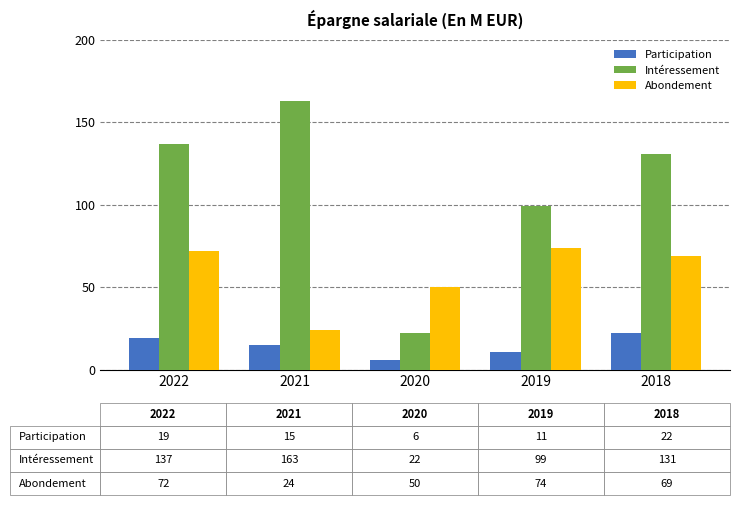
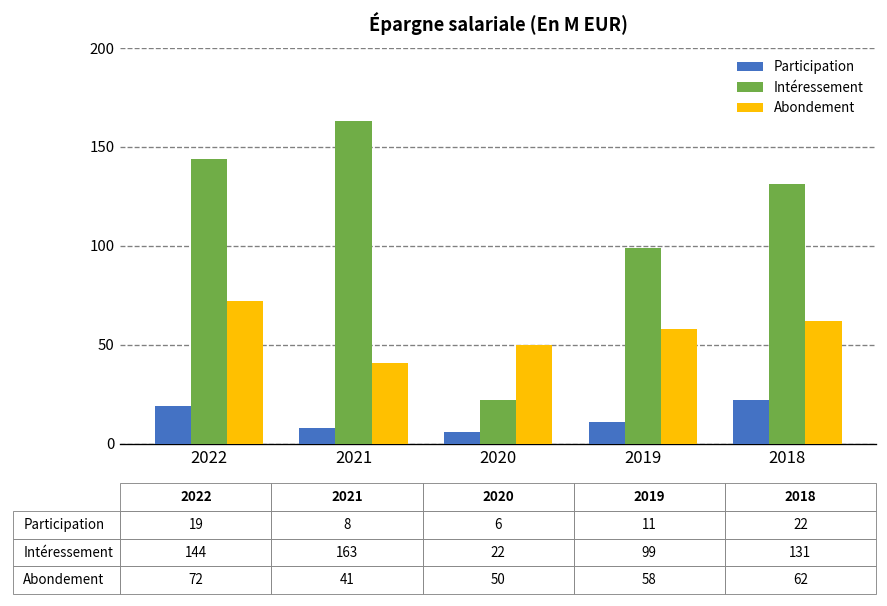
Intéressement, 2022: 137 -> 144
Participation, 2021: 15 -> 8
Abondement, 2021: 24 -> 41
Abondement, 2019: 74 -> 58
Abondement, 2018: 69 -> 62
